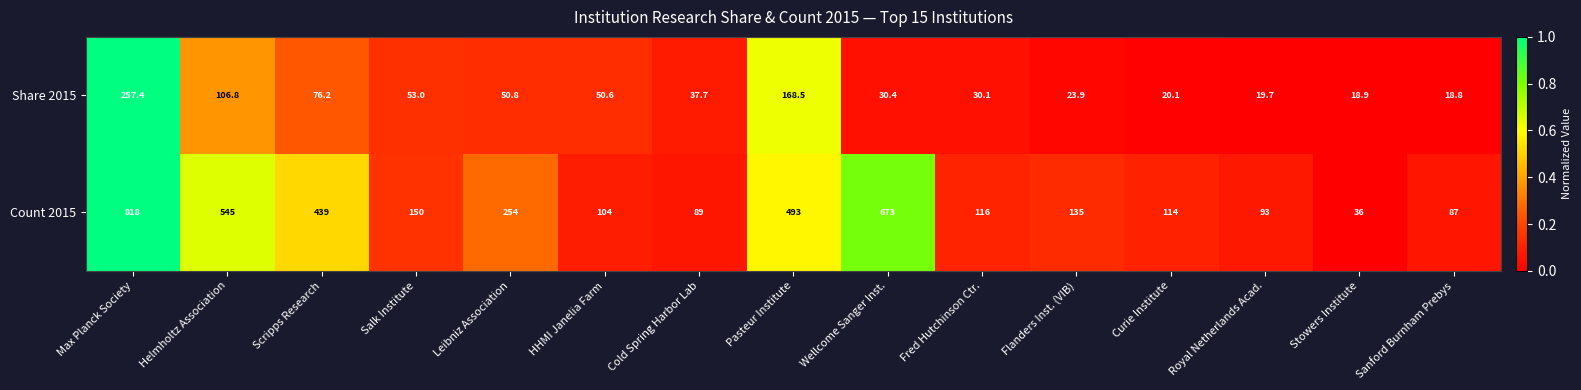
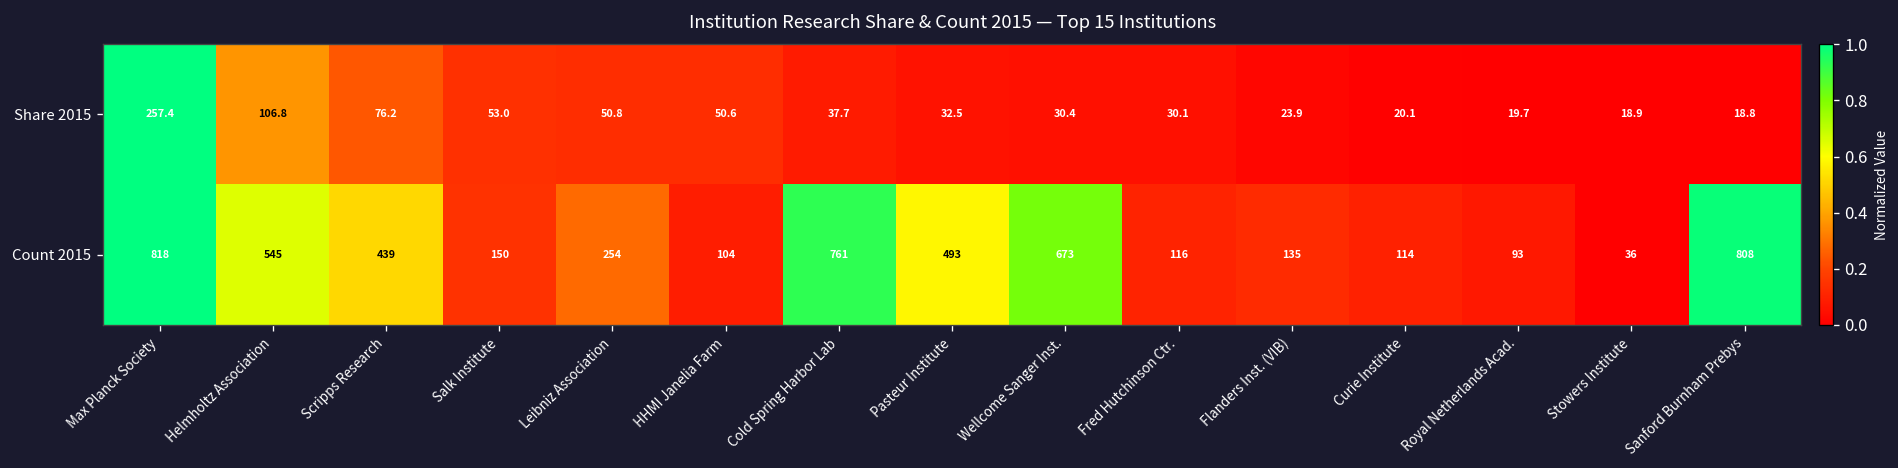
Share 2015, Pasteur Institute: 168.5 -> 32.5
Count 2015, Cold Spring Harbor Lab: 89 -> 761
Count 2015, Sanford Burnham Prebys: 87 -> 808
